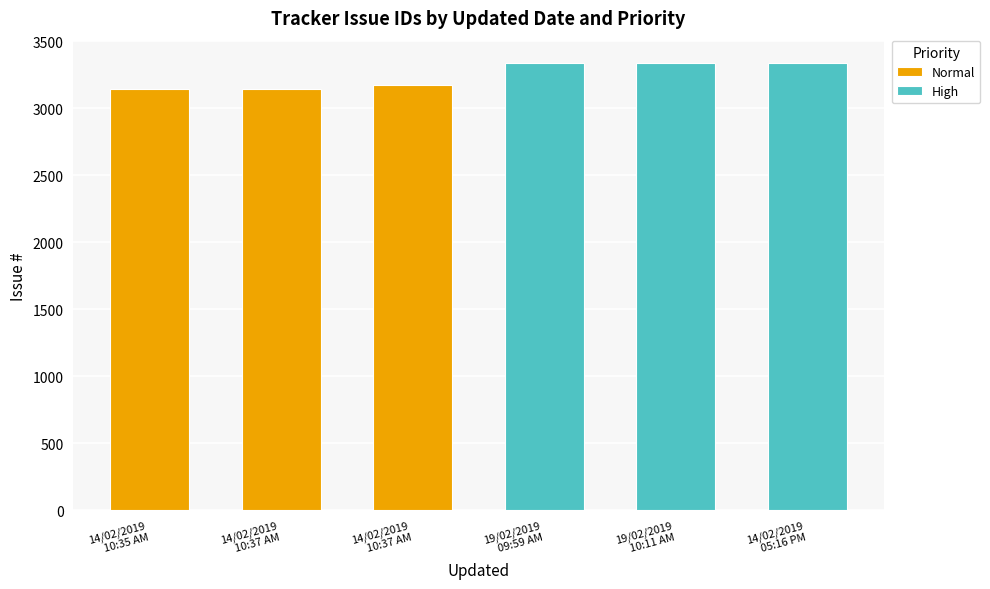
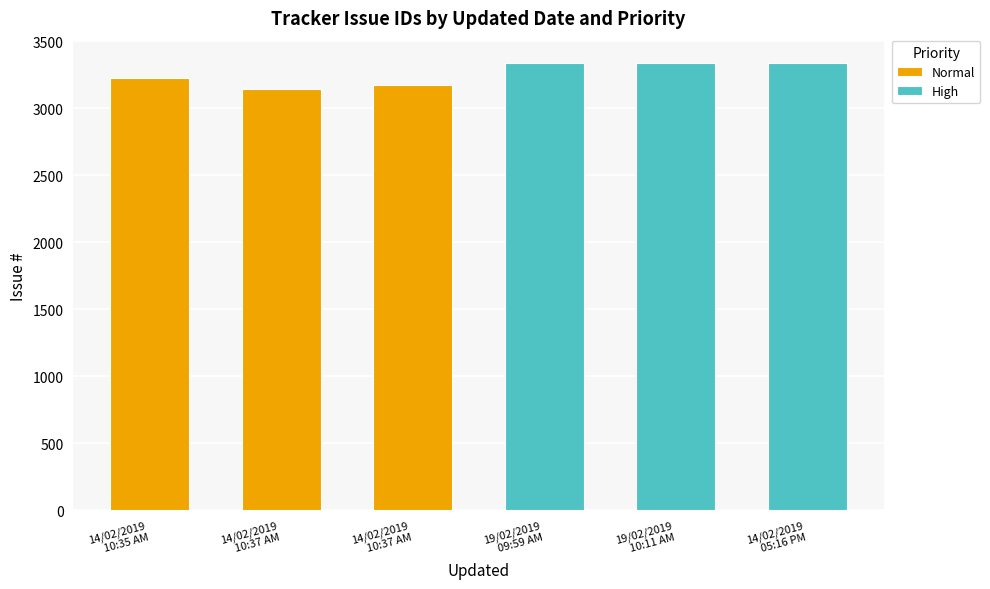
14/02/2019 10:35 AM: 3140 -> 3230
